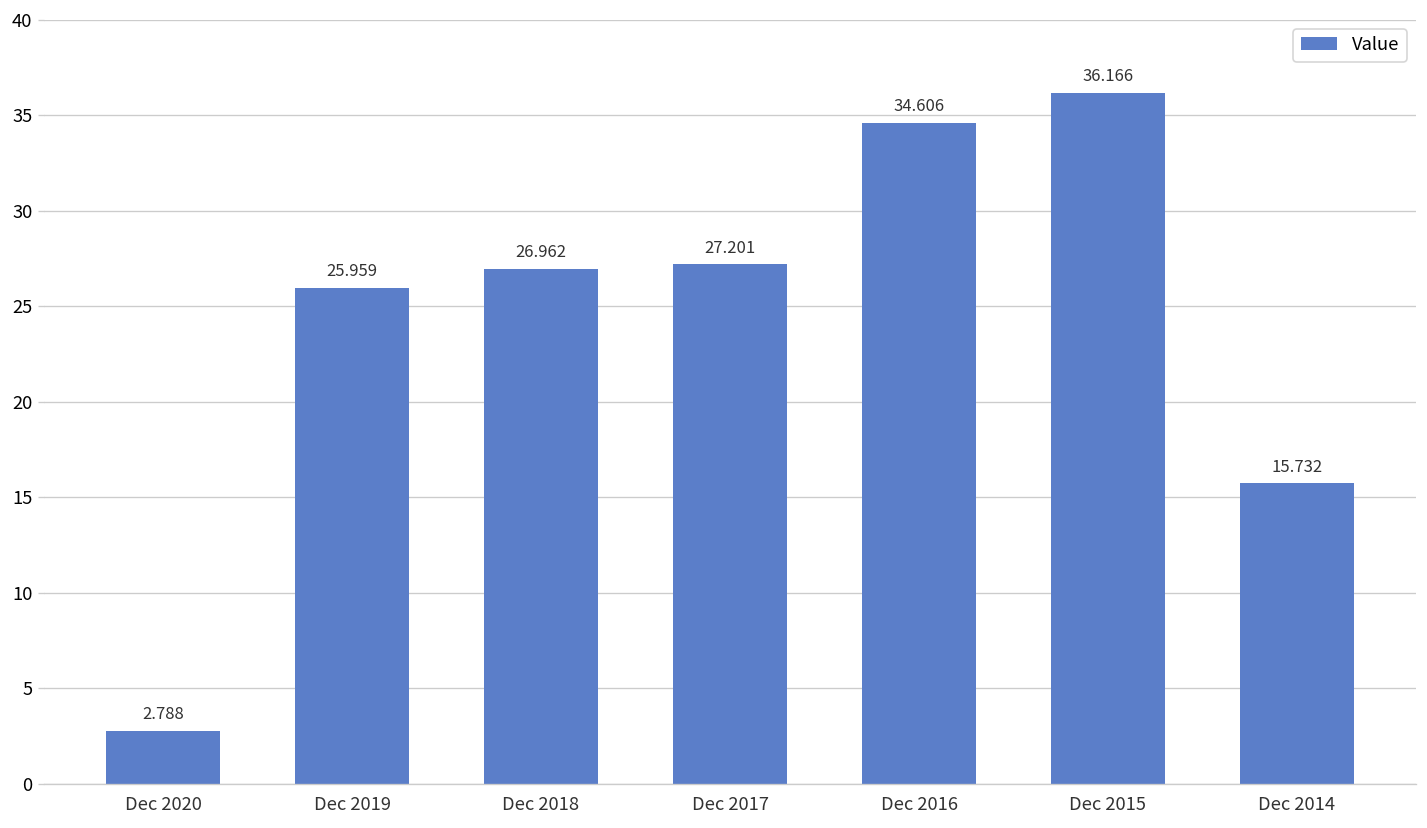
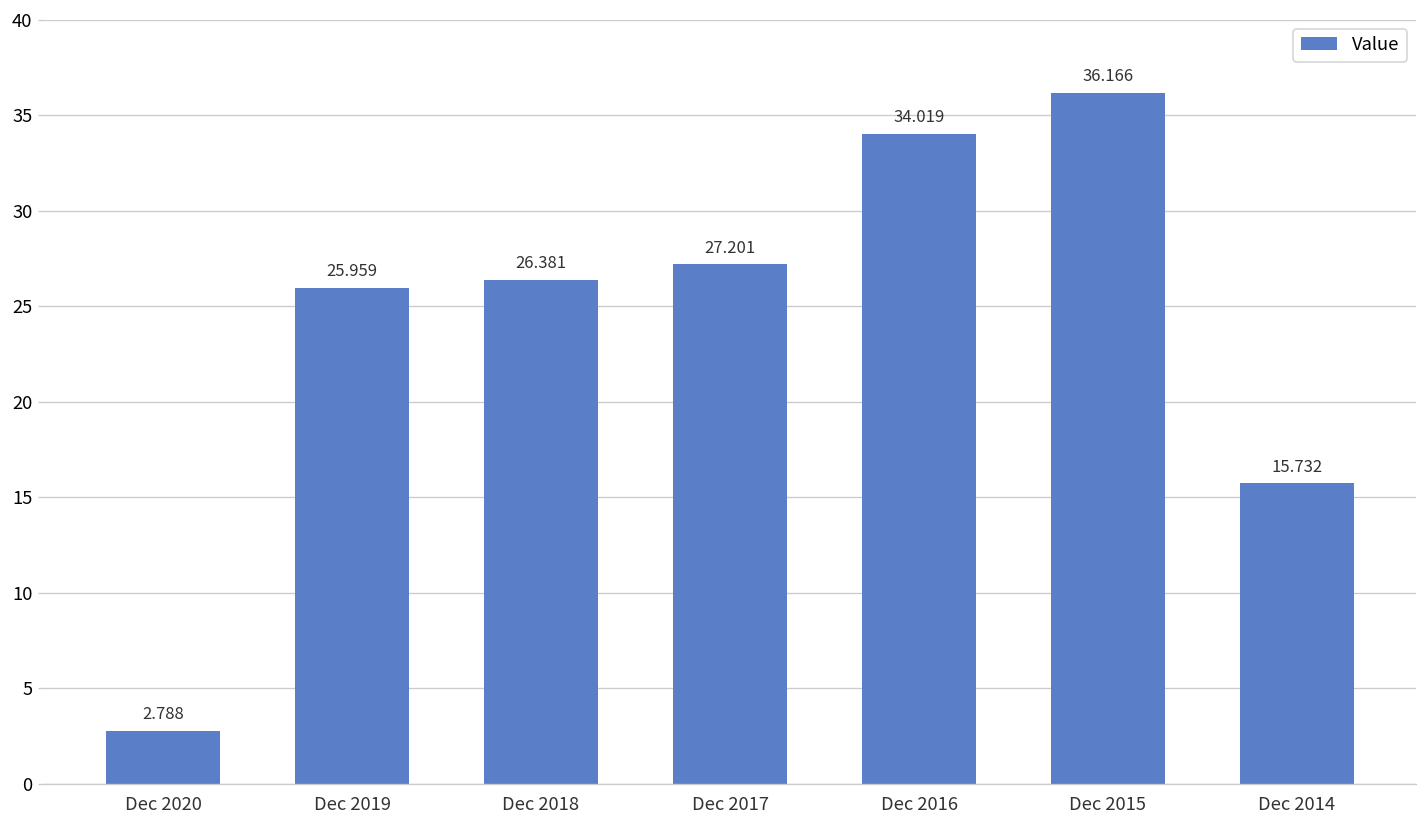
Dec 2018: 26.962 -> 26.381
Dec 2016: 34.606 -> 34.019
